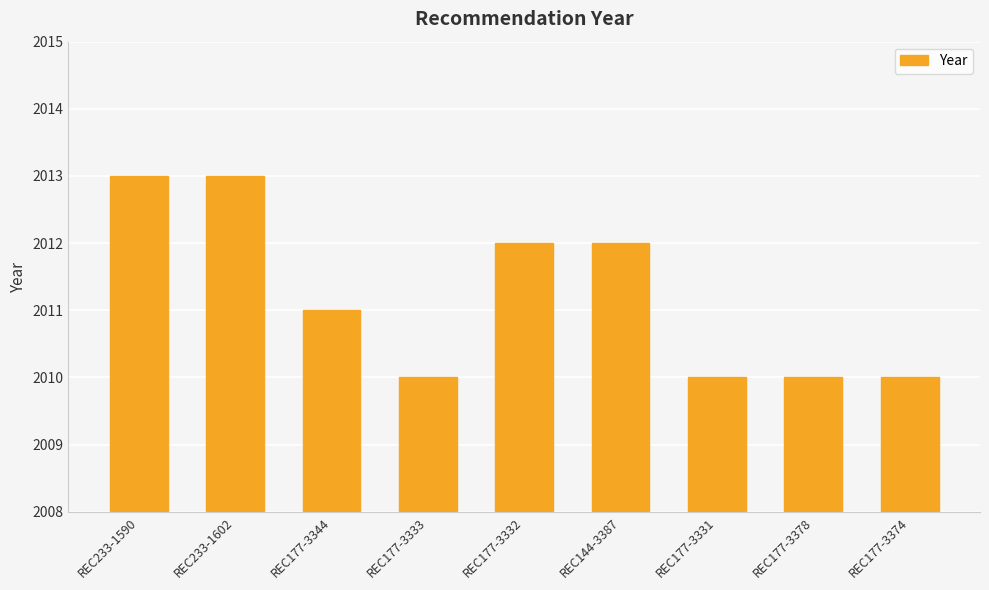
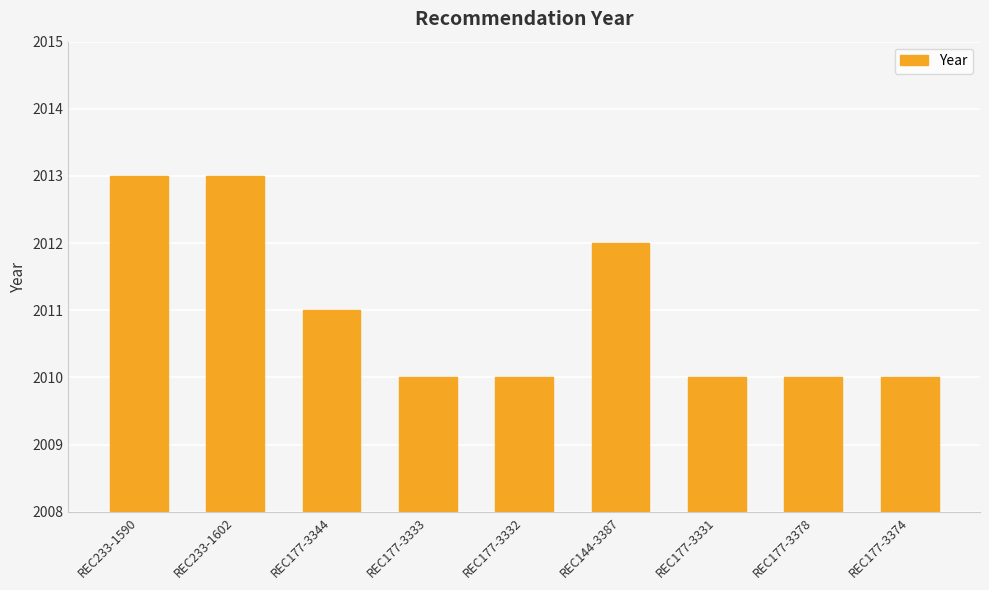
REC177-3332: 2012 -> 2010
